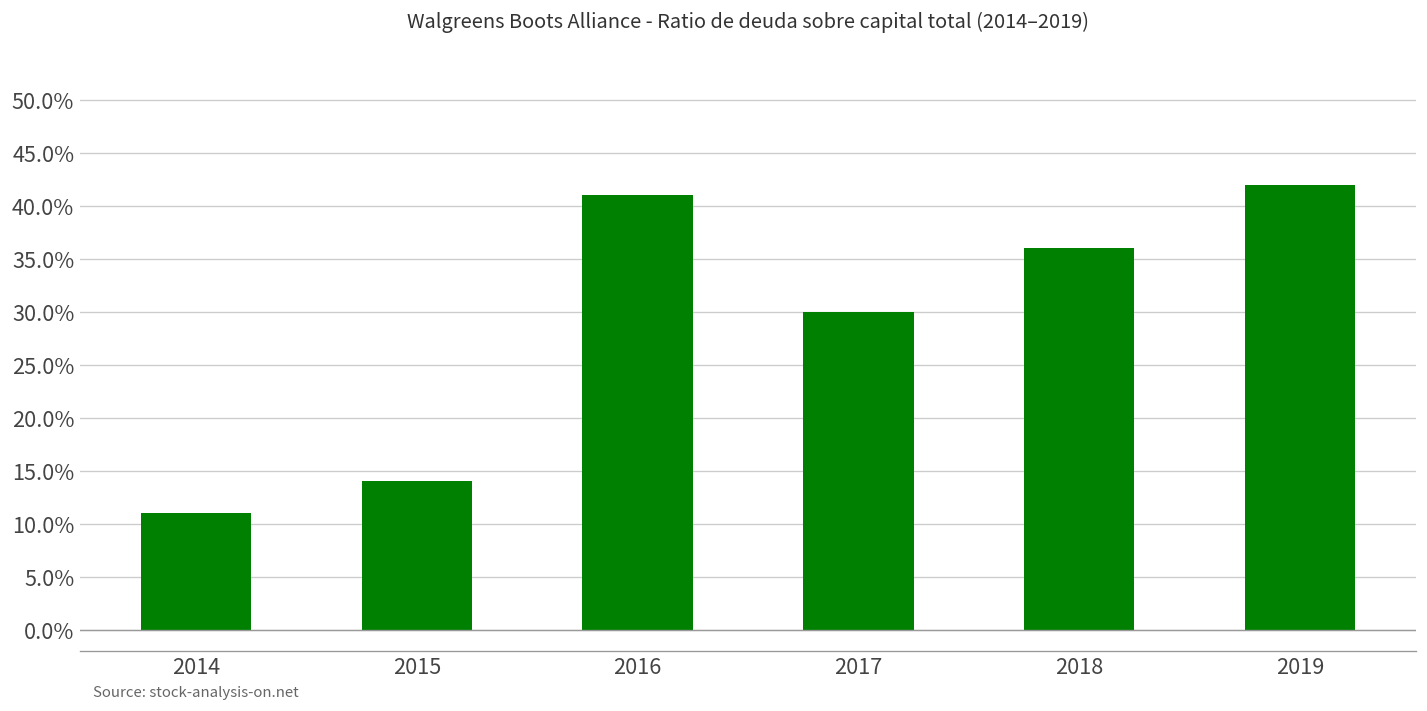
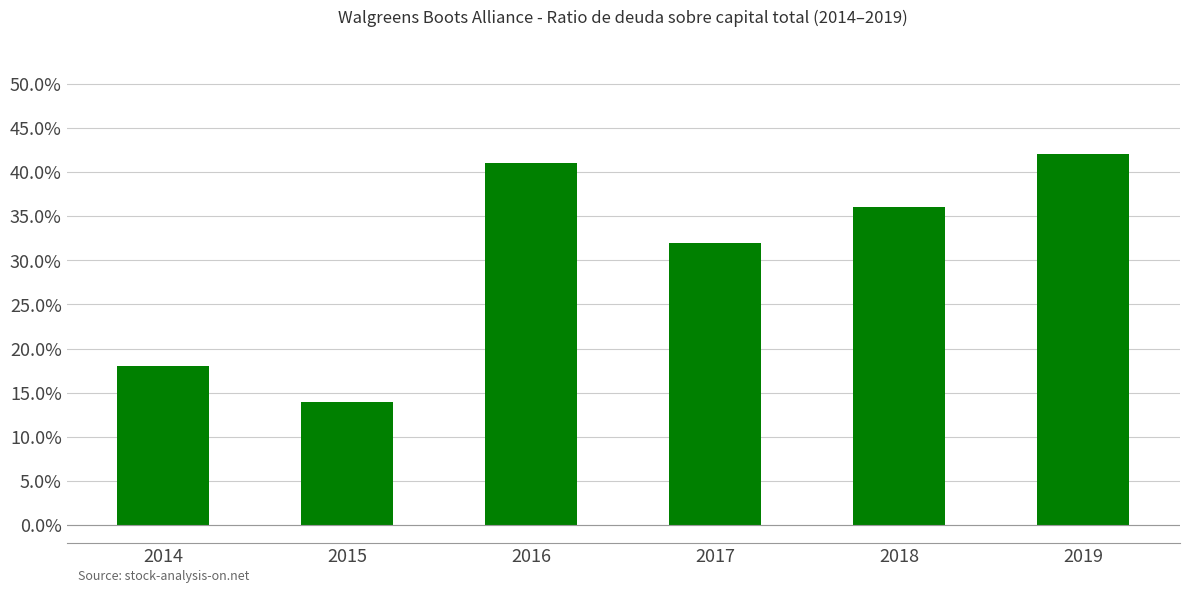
2014: 11% -> 18%
2017: 30% -> 32%
